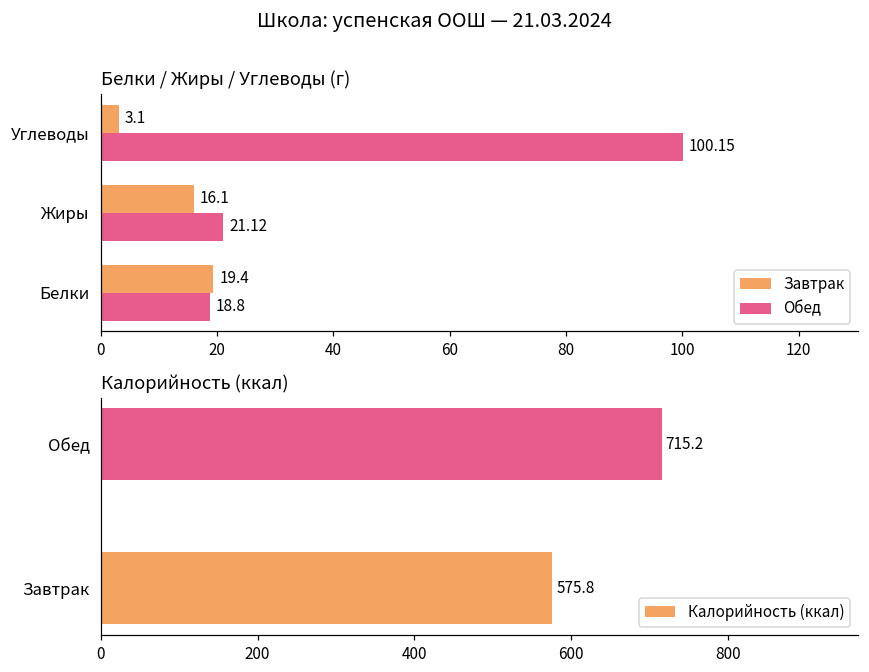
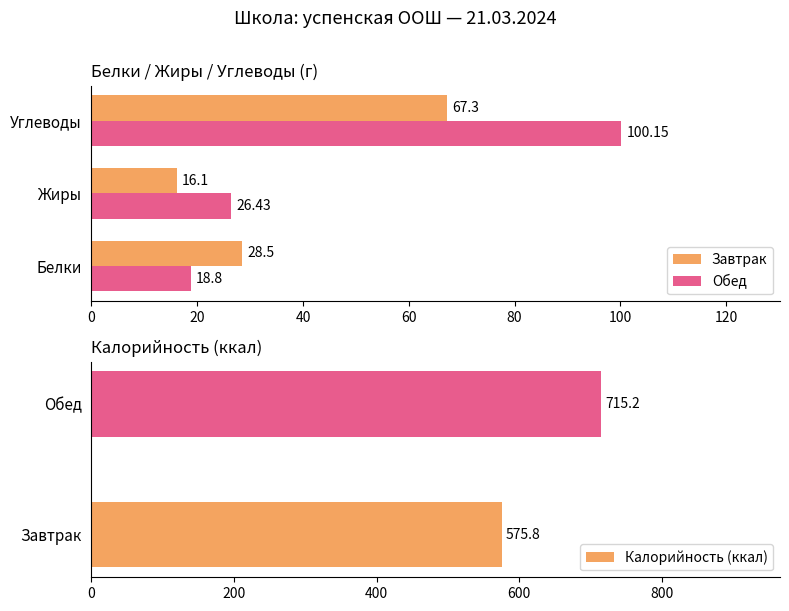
Белки / Жиры / Углеводы (г), Завтрак, Углеводы: 3.1 -> 67.3
Белки / Жиры / Углеводы (г), Обед, Жиры: 21.12 -> 26.43
Белки / Жиры / Углеводы (г), Завтрак, Белки: 19.4 -> 28.5
